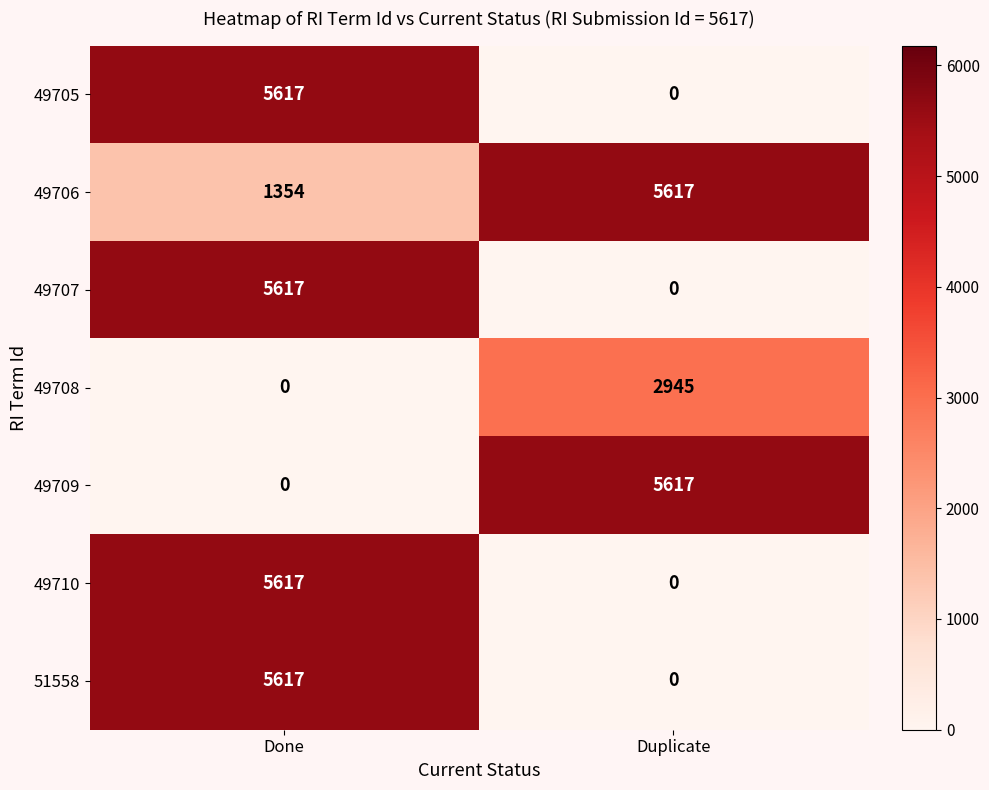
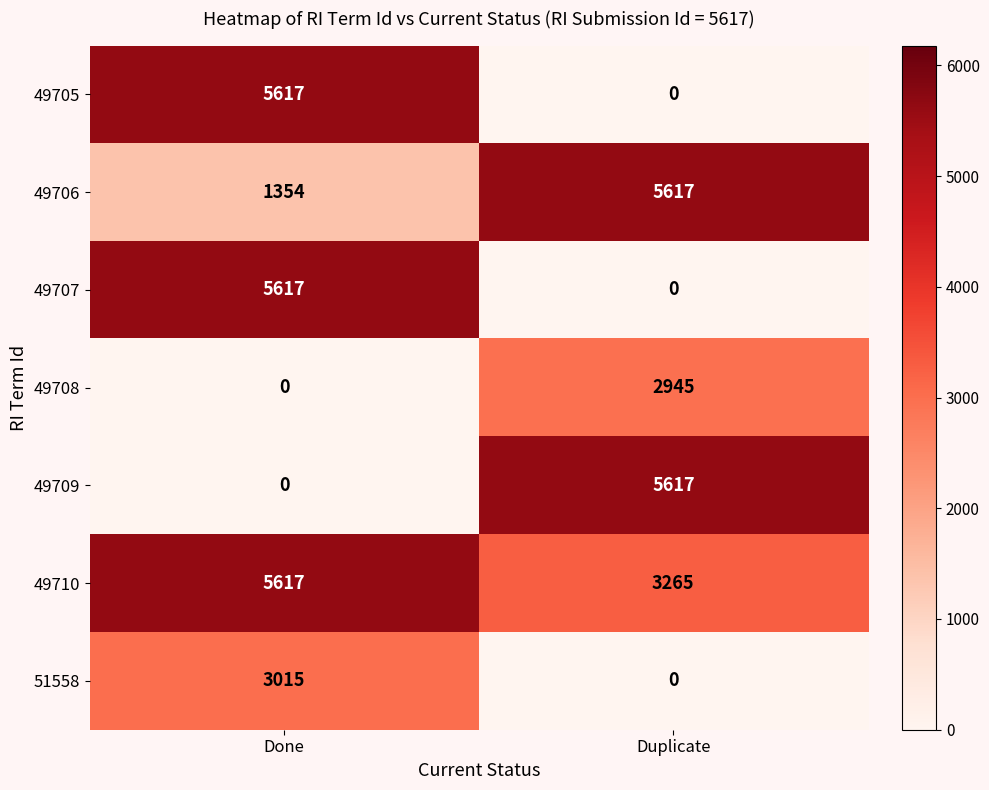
49710, Duplicate: 0 -> 3265
51558, Done: 5617 -> 3015
